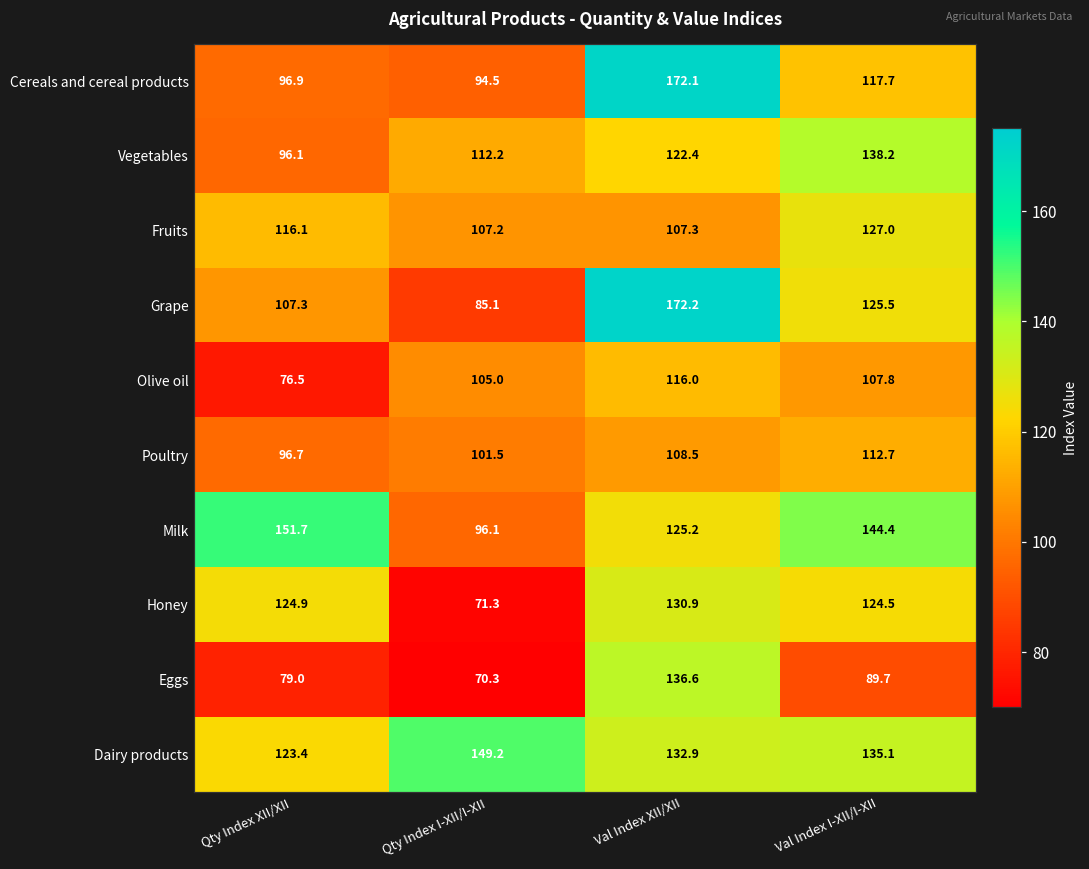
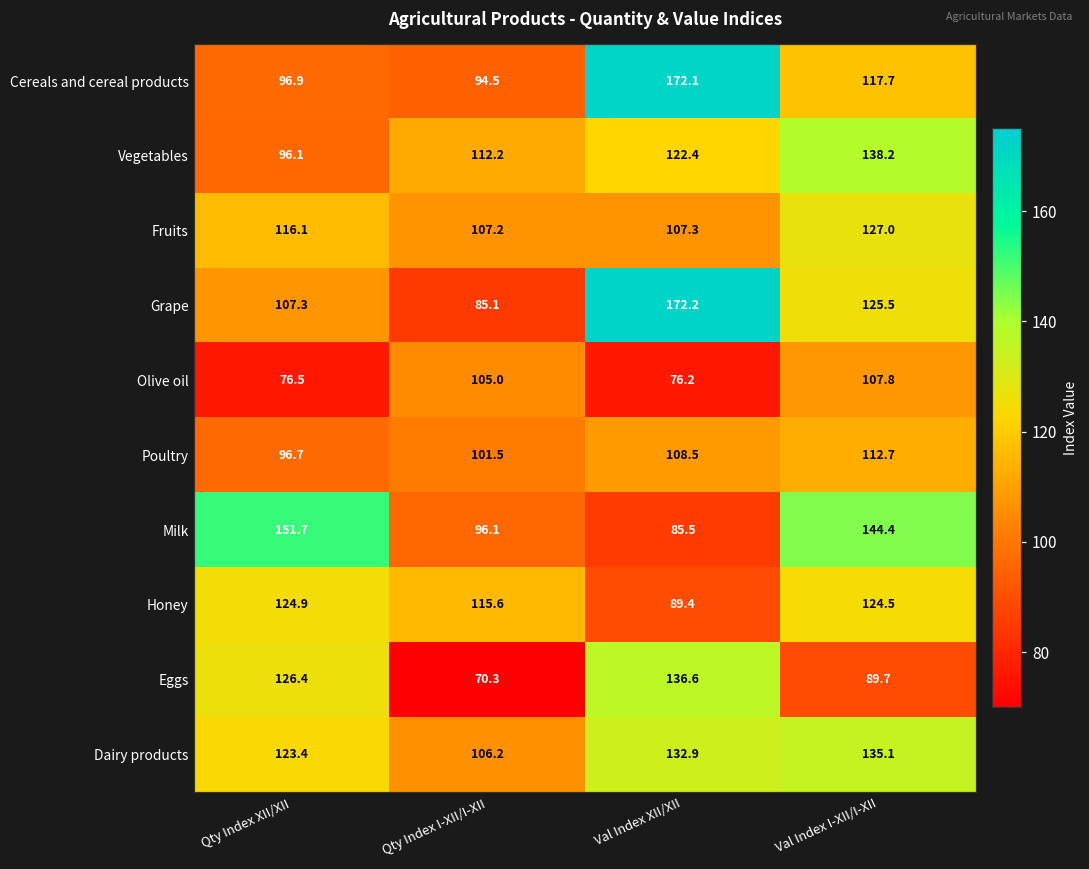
Olive oil, Val Index XII/XII: 116.0 -> 76.2
Milk, Val Index XII/XII: 125.2 -> 85.5
Honey, Qty Index I-XII/I-XII: 71.3 -> 115.6
Honey, Val Index XII/XII: 130.9 -> 89.4
Eggs, Qty Index XII/XII: 79.0 -> 126.4
Dairy products, Qty Index I-XII/I-XII: 149.2 -> 106.2
